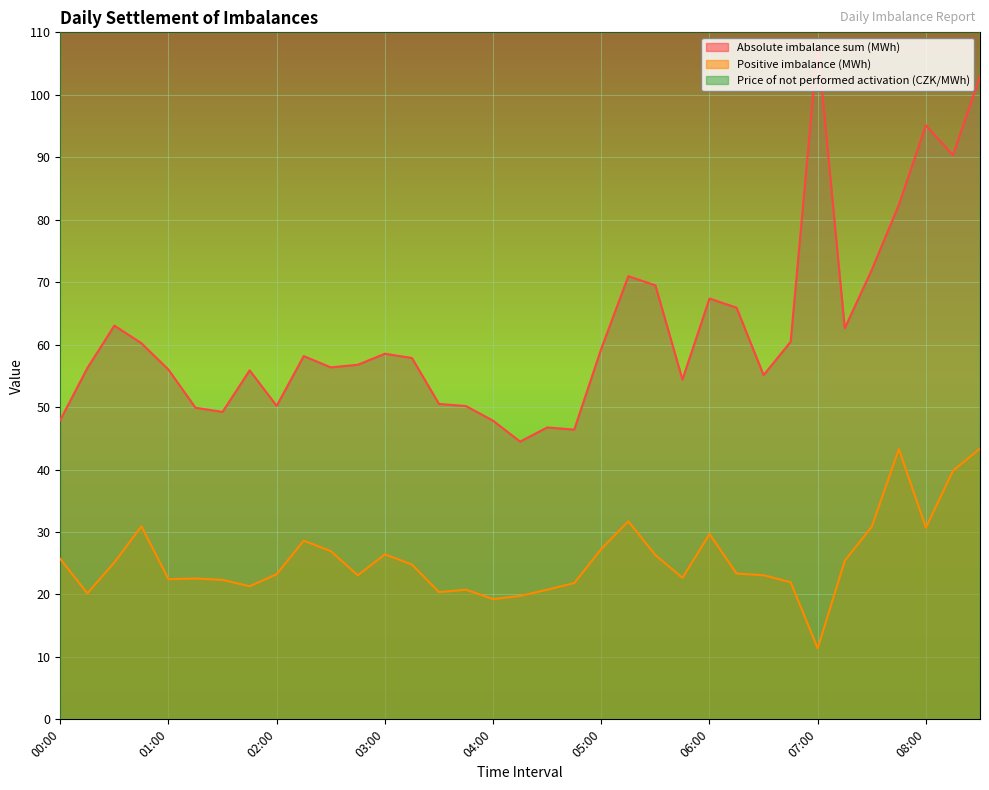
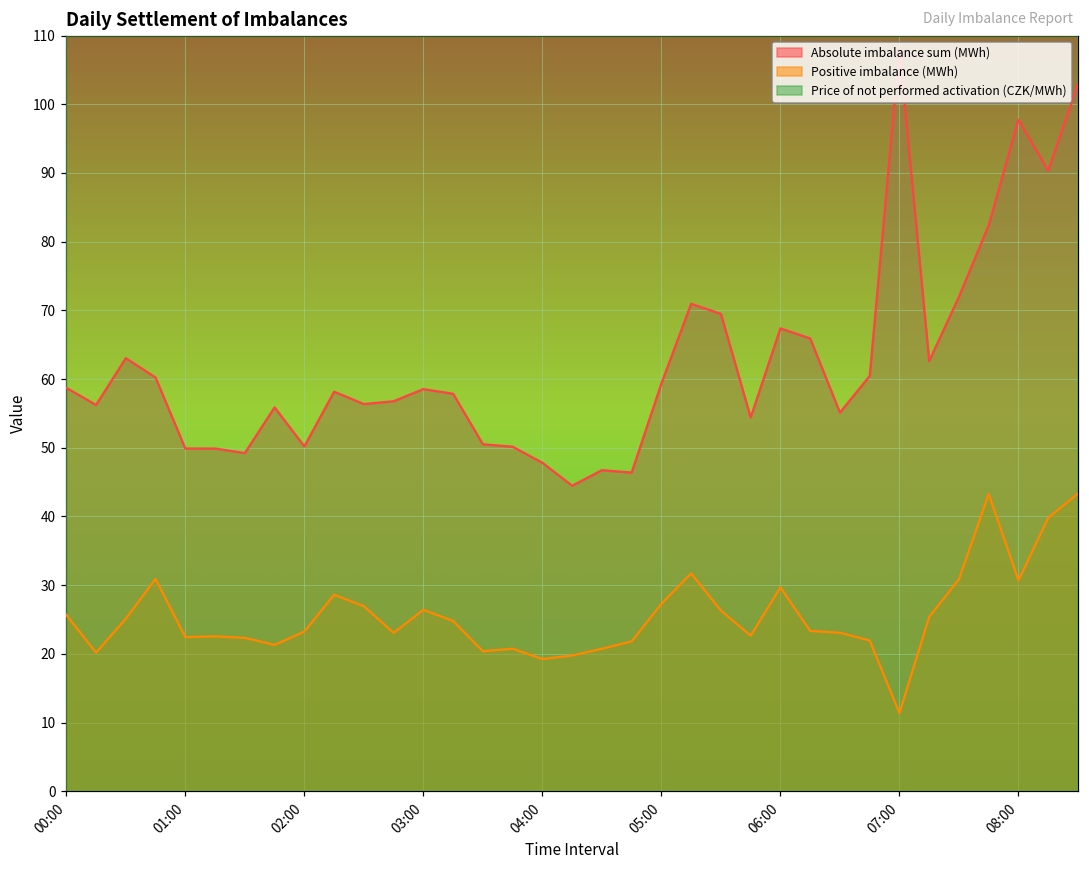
Absolute imbalance sum (MWh), 00:00: 48 -> 59
Absolute imbalance sum (MWh), 01:00: 56 -> 50
Absolute imbalance sum (MWh), 08:00: 95 -> 98
